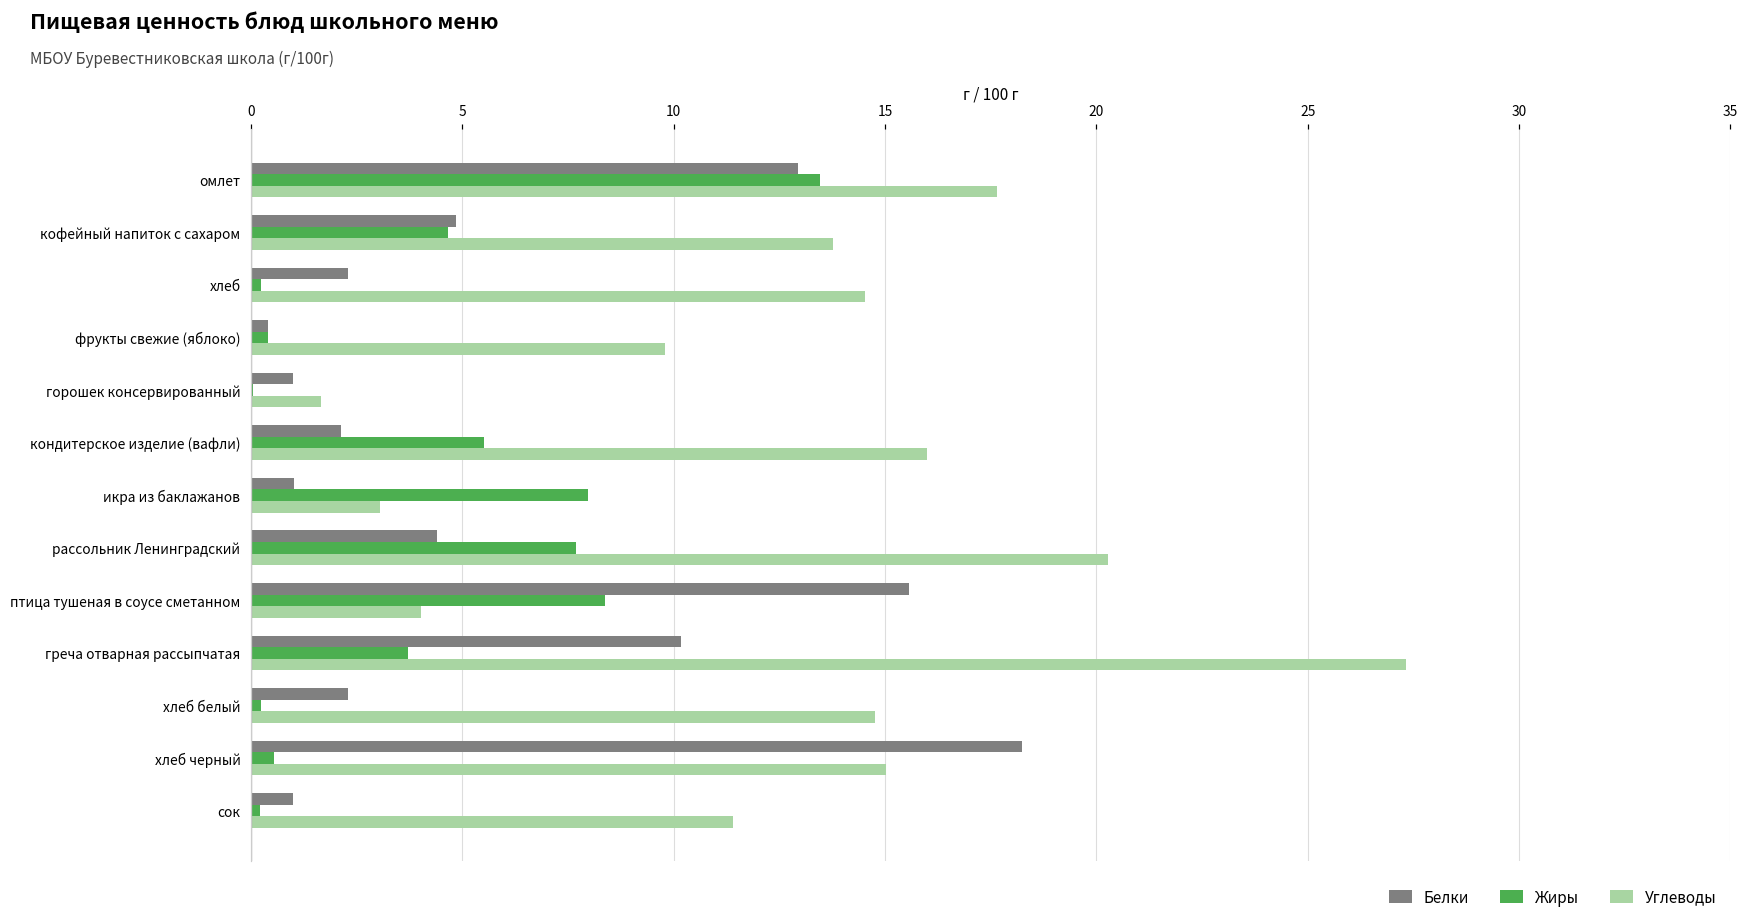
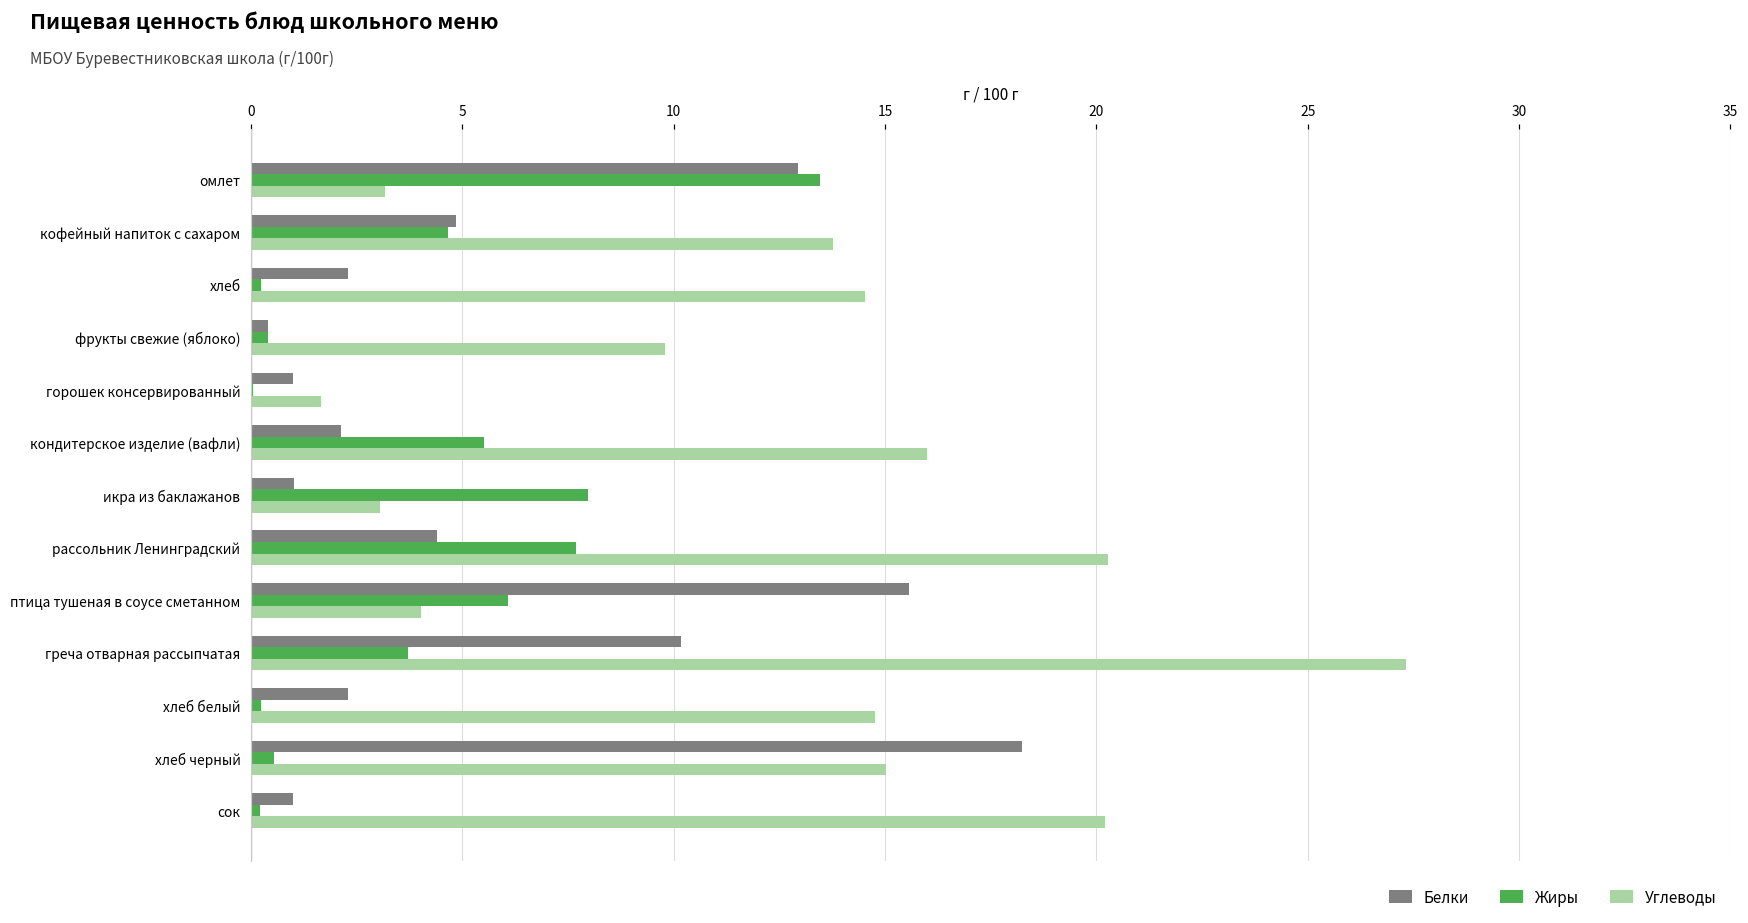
Углеводы, омлет: 17.6 -> 3.2
Жиры, птица тушеная в соусе сметанном: 8.4 -> 6.1
Углеводы, сок: 11.4 -> 20.2
